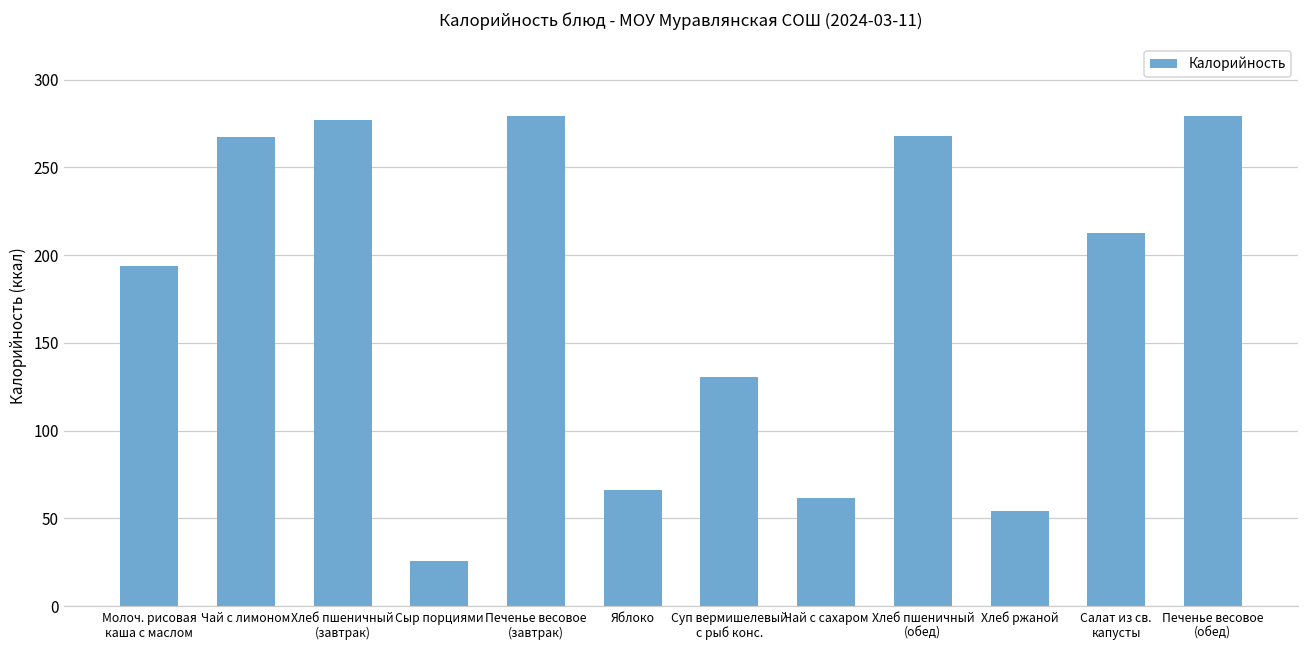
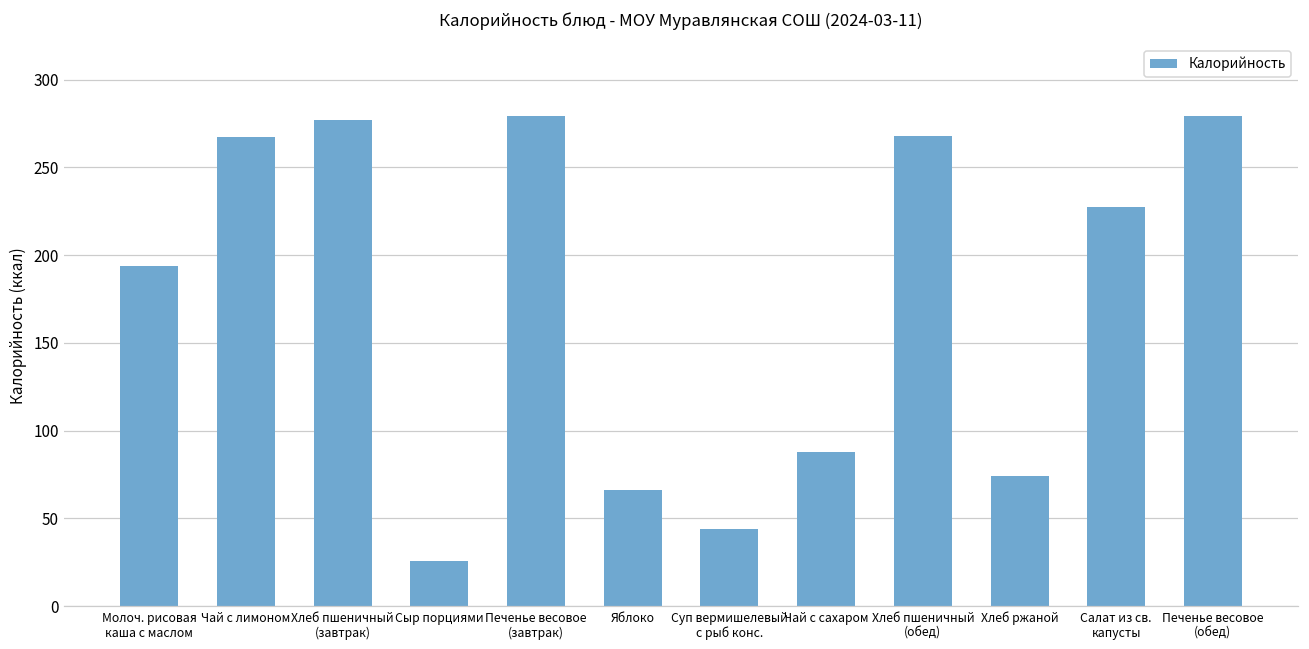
Суп вермишелевый с рыб конс.: 131 -> 44
Чай с сахаром: 62 -> 88
Хлеб ржаной: 54 -> 74
Салат из св. капусты: 213 -> 227
